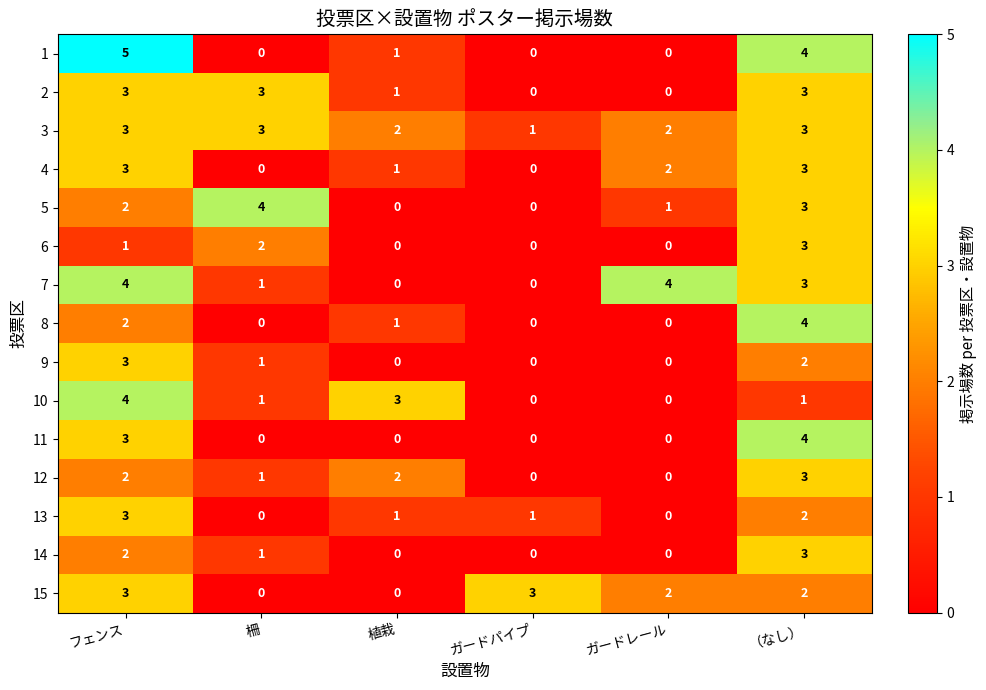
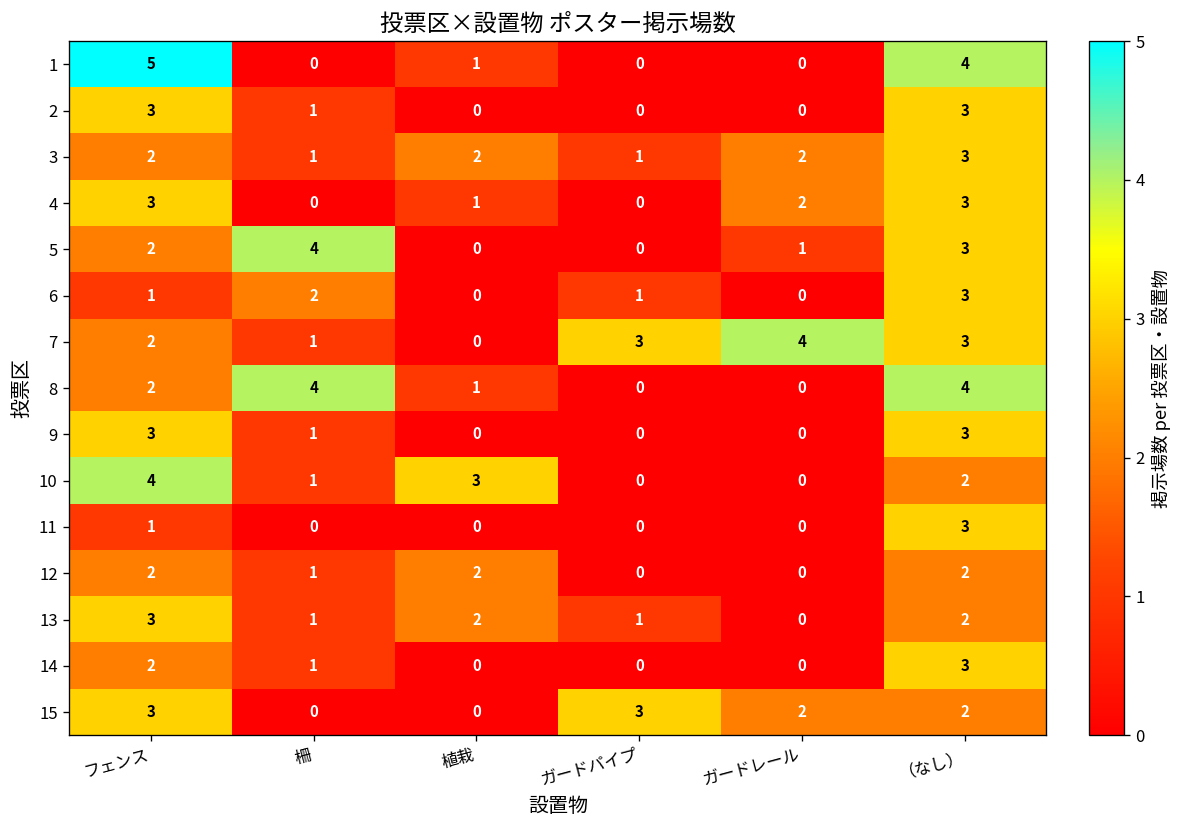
2, 柵: 3 -> 1
2, 植栽: 1 -> 0
3, フェンス: 3 -> 2
3, 柵: 3 -> 1
6, ガードパイプ: 0 -> 1
7, フェンス: 4 -> 2
7, ガードパイプ: 0 -> 3
8, 柵: 0 -> 4
9, （なし）: 2 -> 3
10, （なし）: 1 -> 2
11, フェンス: 3 -> 1
11, （なし）: 4 -> 3
12, （なし）: 3 -> 2
13, 柵: 0 -> 1
13, 植栽: 1 -> 2
